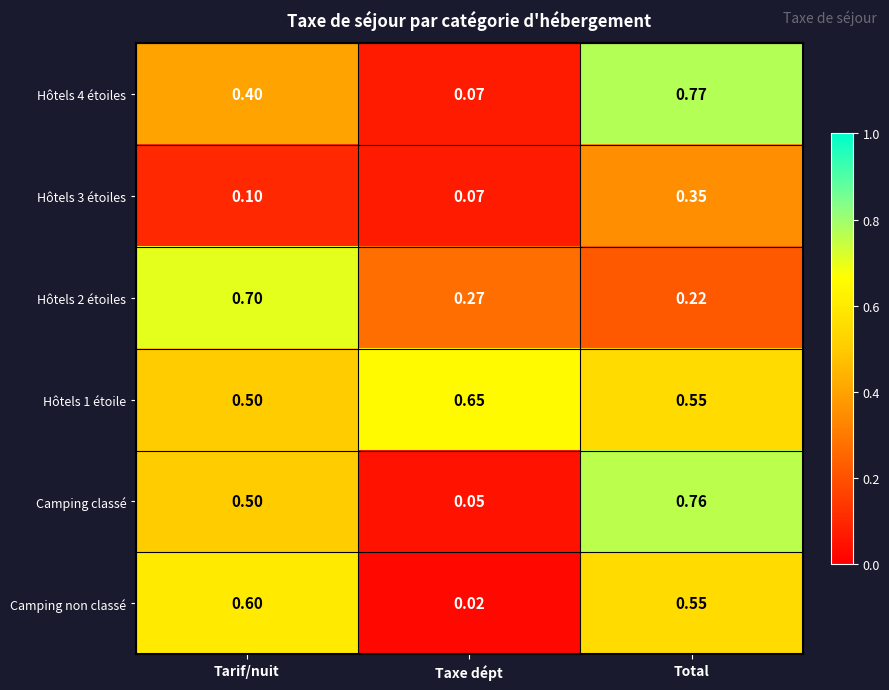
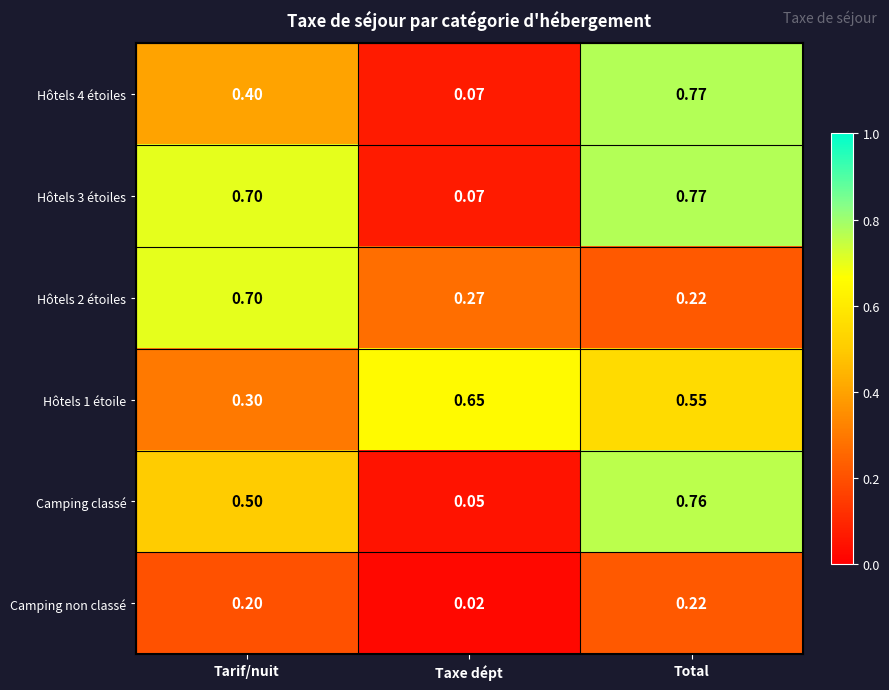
Hôtels 3 étoiles, Tarif/nuit: 0.10 -> 0.70
Hôtels 3 étoiles, Total: 0.35 -> 0.77
Hôtels 1 étoile, Tarif/nuit: 0.50 -> 0.30
Camping non classé, Tarif/nuit: 0.60 -> 0.20
Camping non classé, Total: 0.55 -> 0.22
